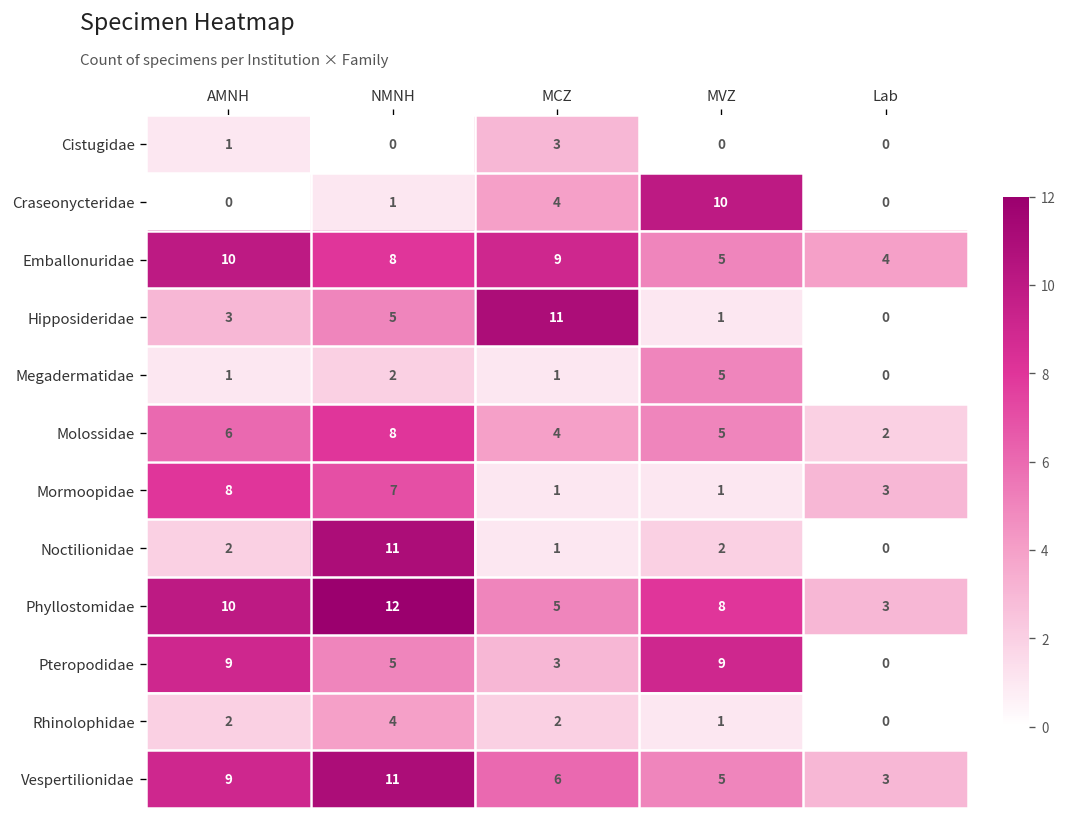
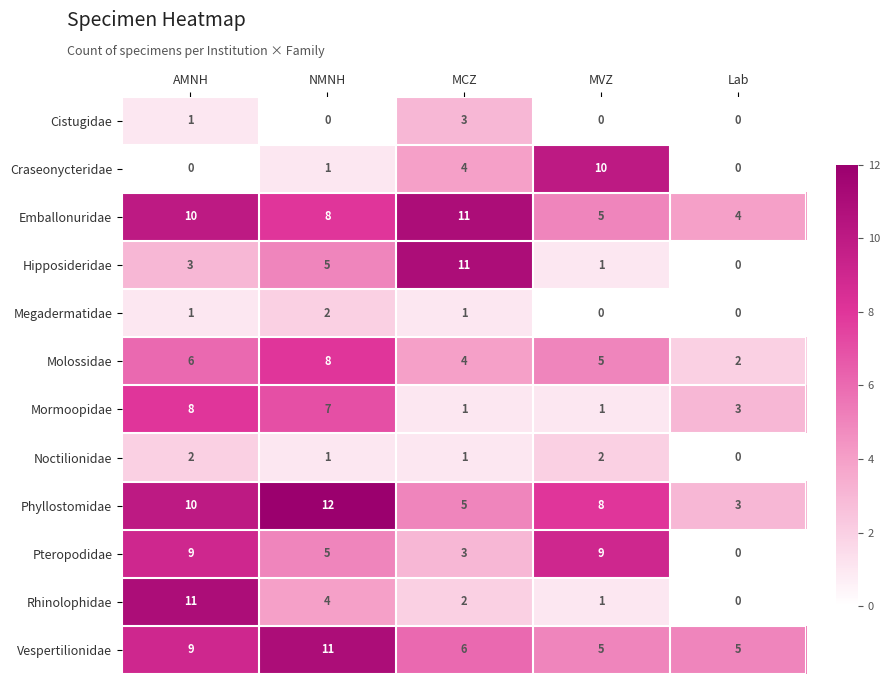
Emballonuridae, MCZ: 9 -> 11
Megadermatidae, MVZ: 5 -> 0
Noctilionidae, NMNH: 11 -> 1
Rhinolophidae, AMNH: 2 -> 11
Vespertilionidae, Lab: 3 -> 5
